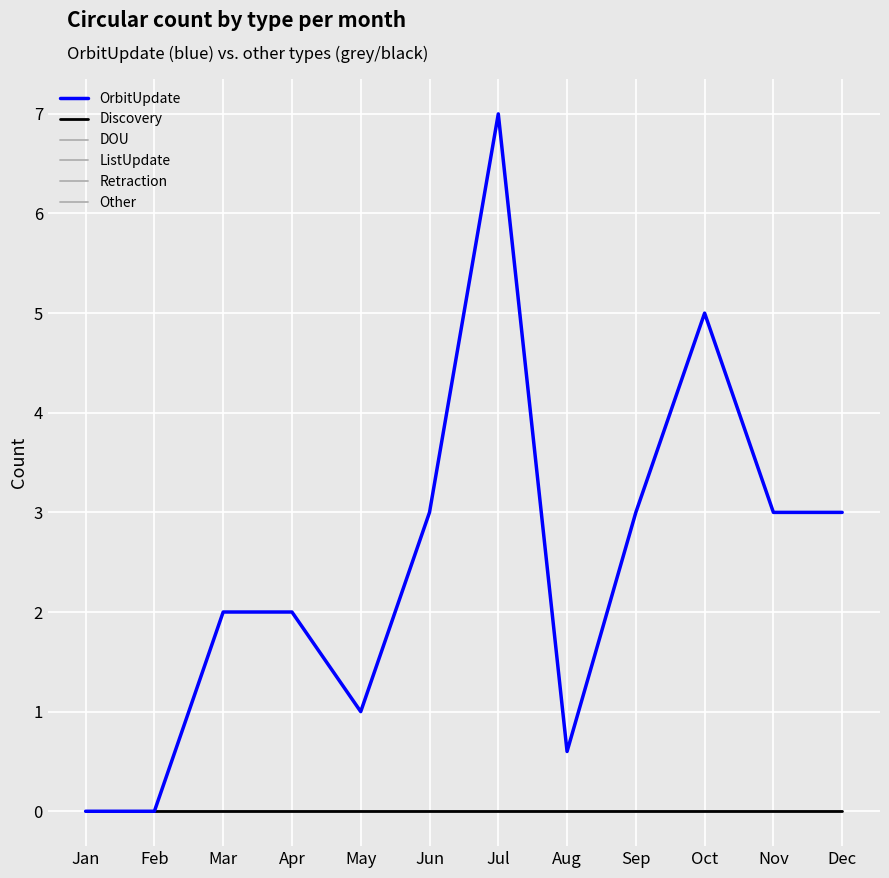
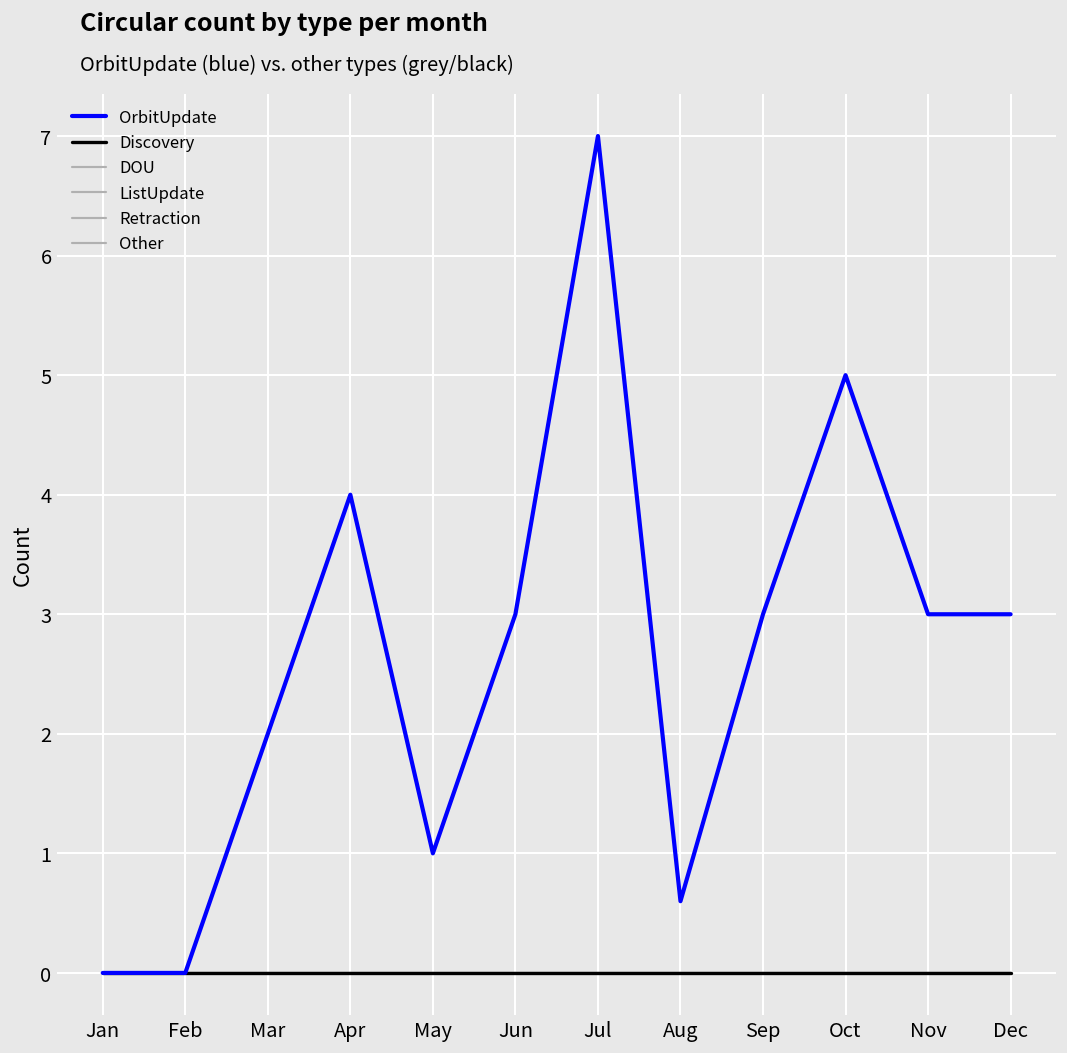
OrbitUpdate, Apr: 2 -> 4
